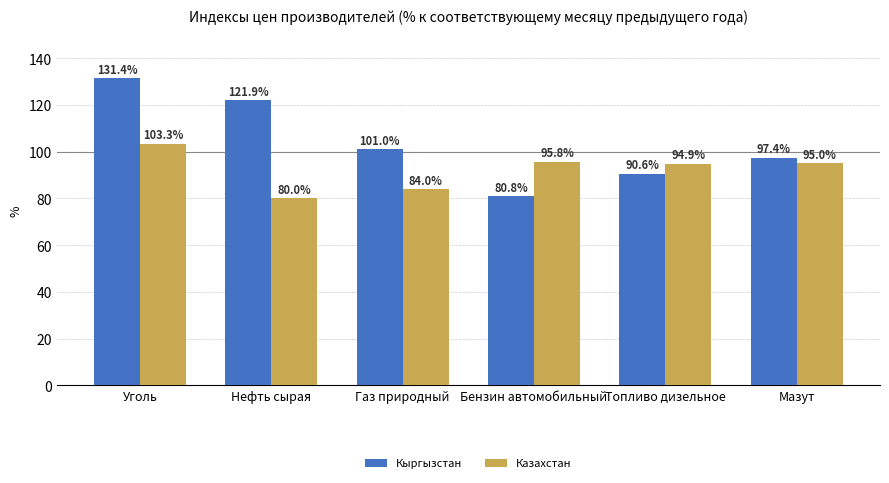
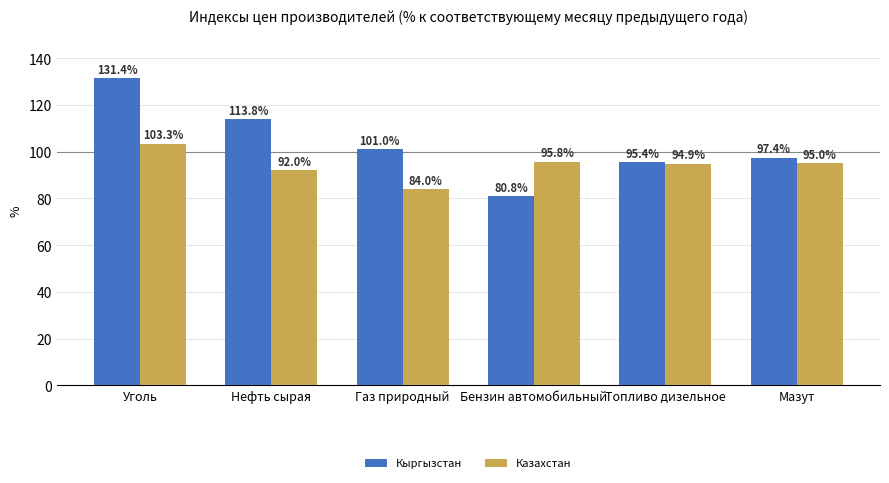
Кыргызстан, Нефть сырая: 121.9% -> 113.8%
Казахстан, Нефть сырая: 80.0% -> 92.0%
Кыргызстан, Топливо дизельное: 90.6% -> 95.4%
